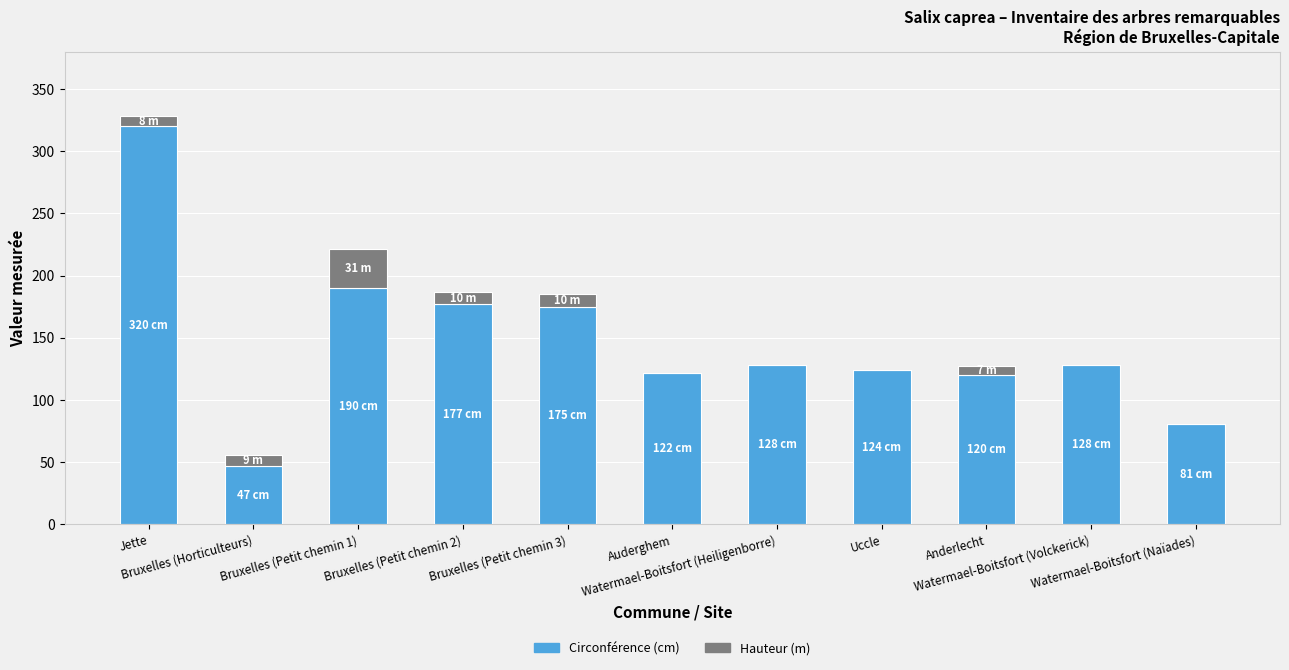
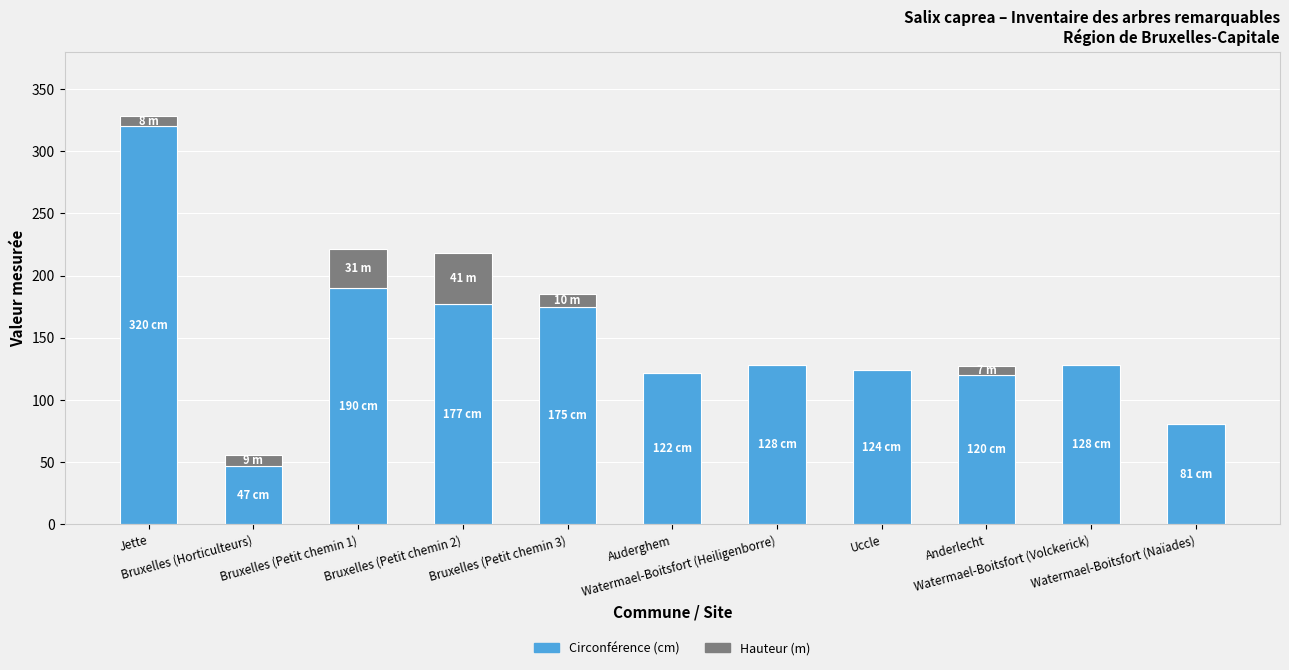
Hauteur (m), Bruxelles (Petit chemin 2): 10 -> 41
